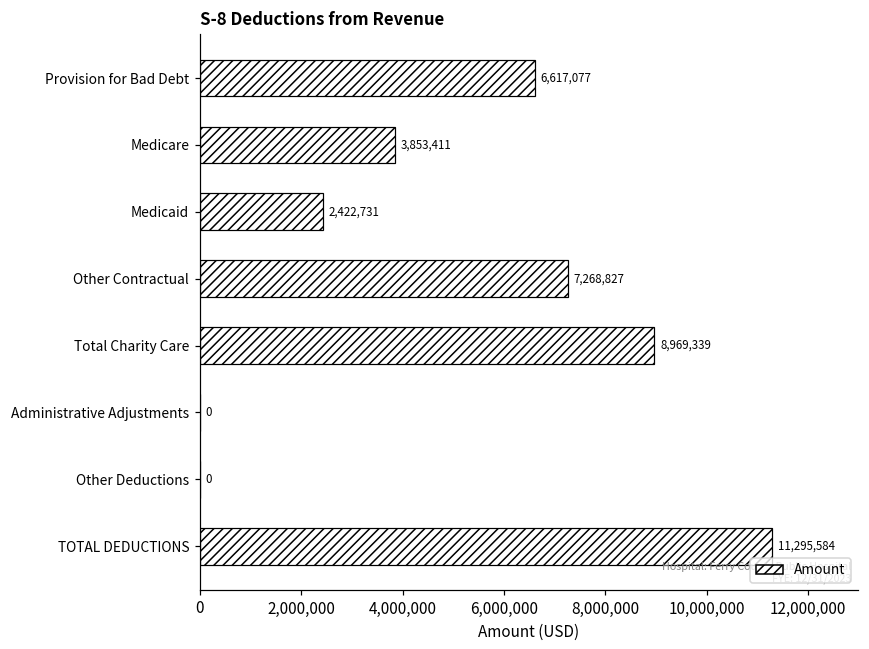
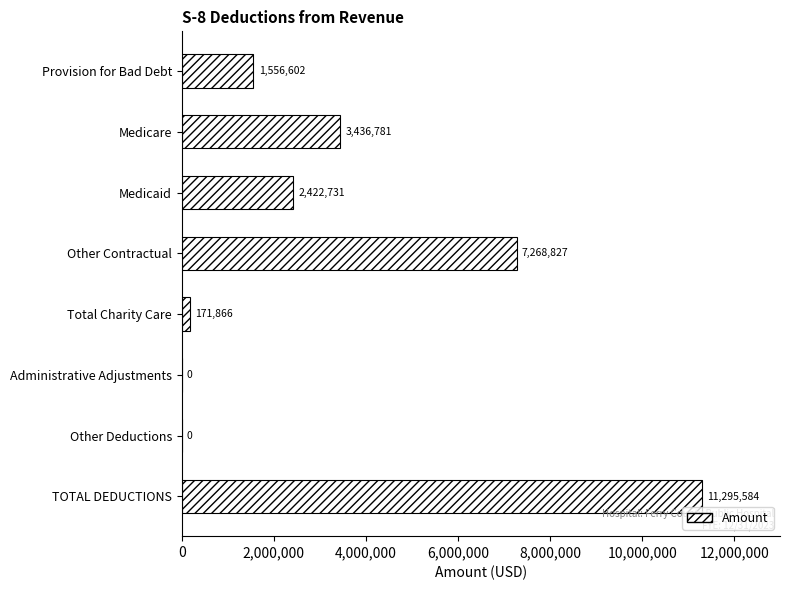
Provision for Bad Debt: 6,617,077 -> 1,556,602
Medicare: 3,853,411 -> 3,436,781
Total Charity Care: 8,969,339 -> 171,866
